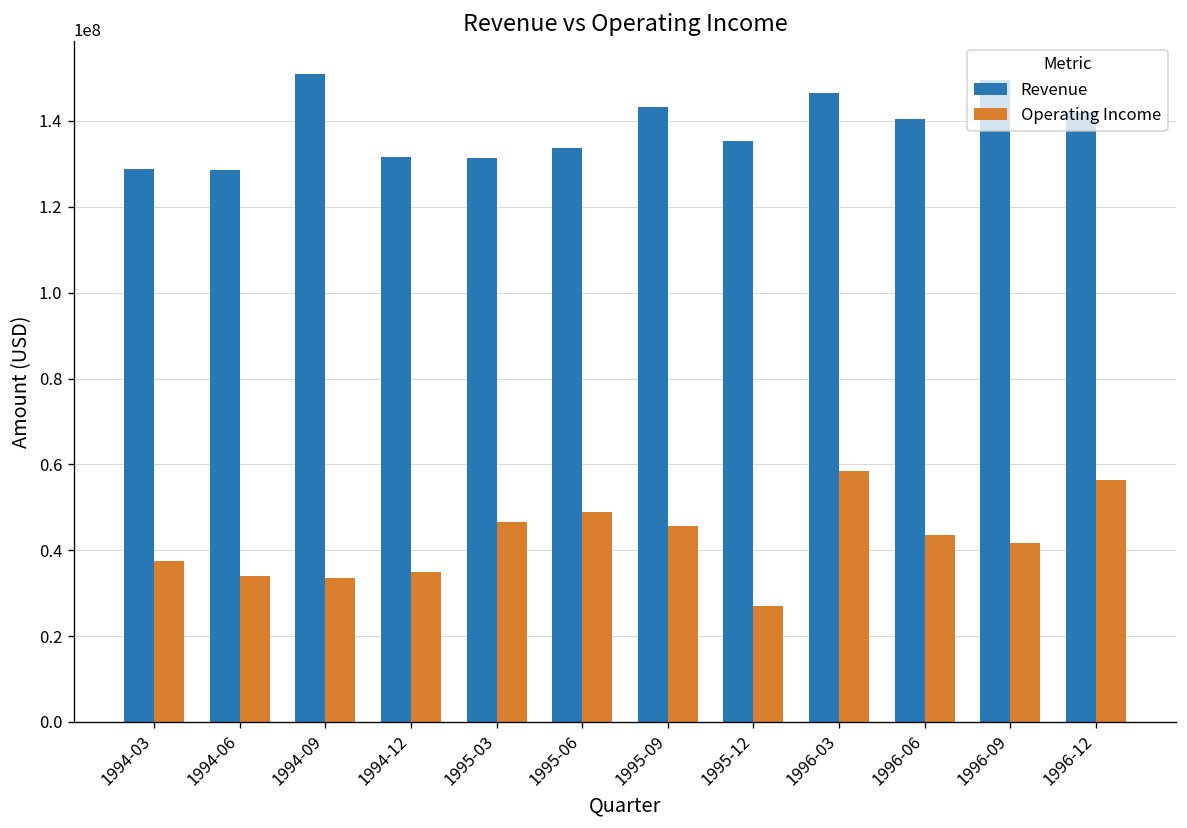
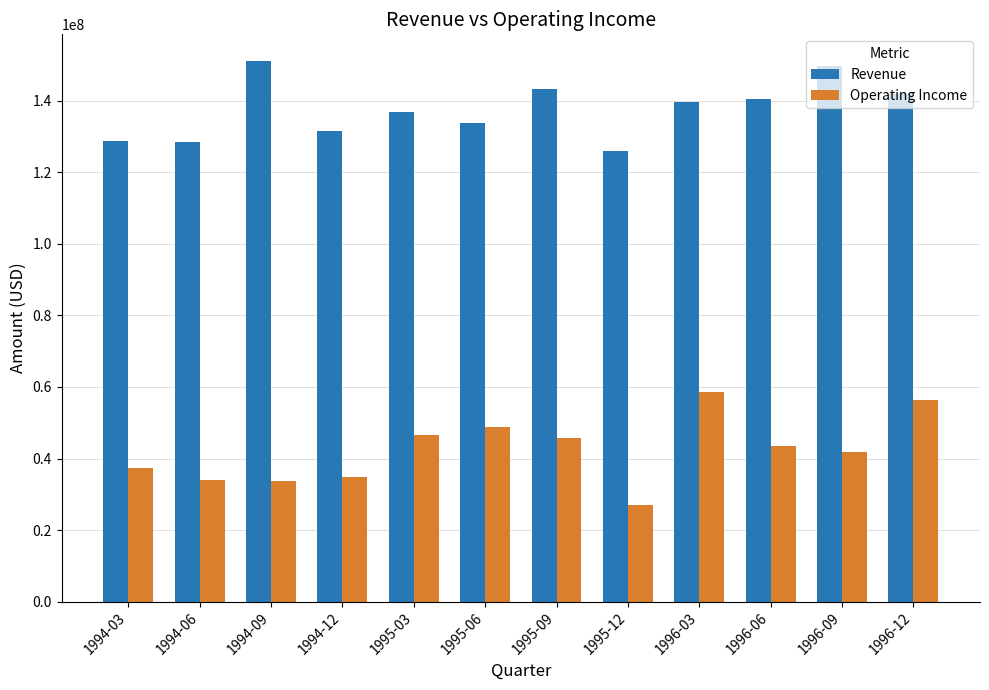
Revenue, 1995-03: 131000000 -> 137000000
Revenue, 1995-12: 135000000 -> 126000000
Revenue, 1996-03: 147000000 -> 140000000
